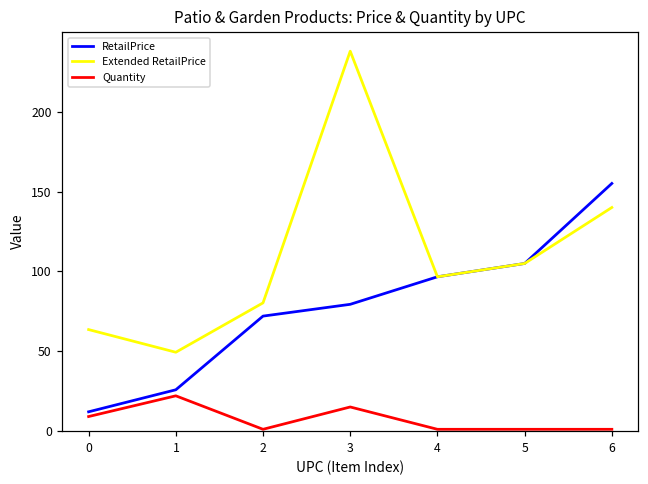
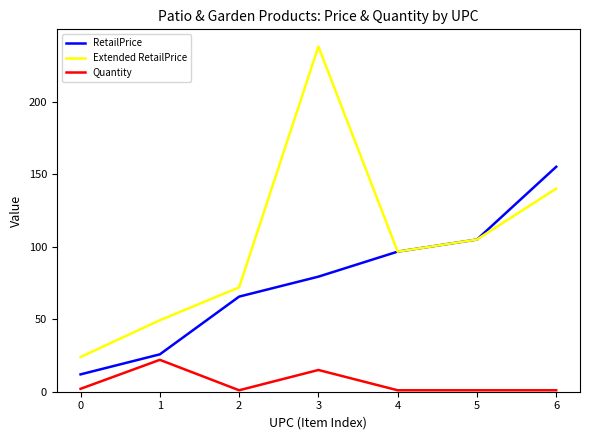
Extended RetailPrice, 0: 64 -> 24
Quantity, 0: 9 -> 2
RetailPrice, 2: 72 -> 66
Extended RetailPrice, 2: 80 -> 72
